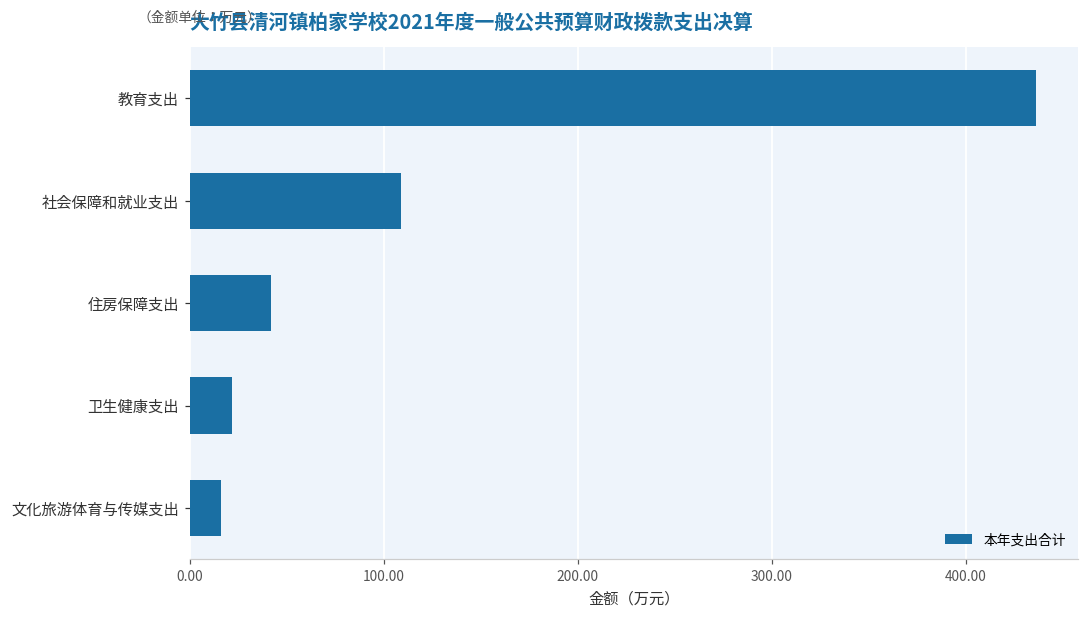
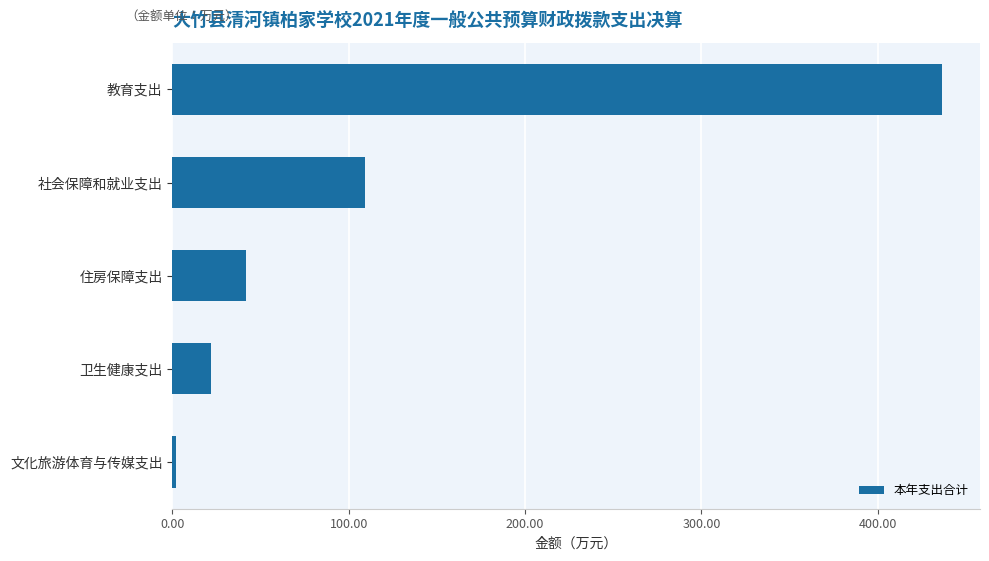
文化旅游体育与传媒支出: 16 -> 2
